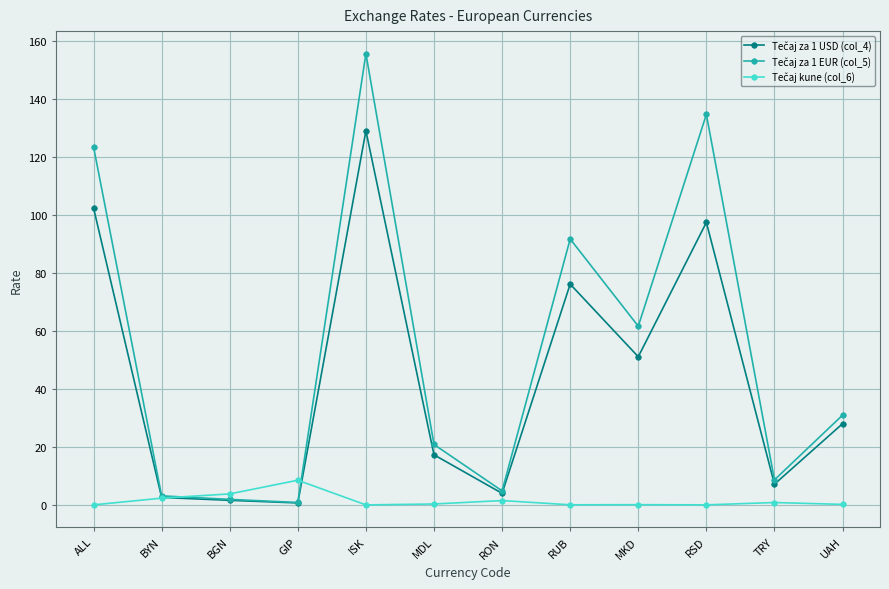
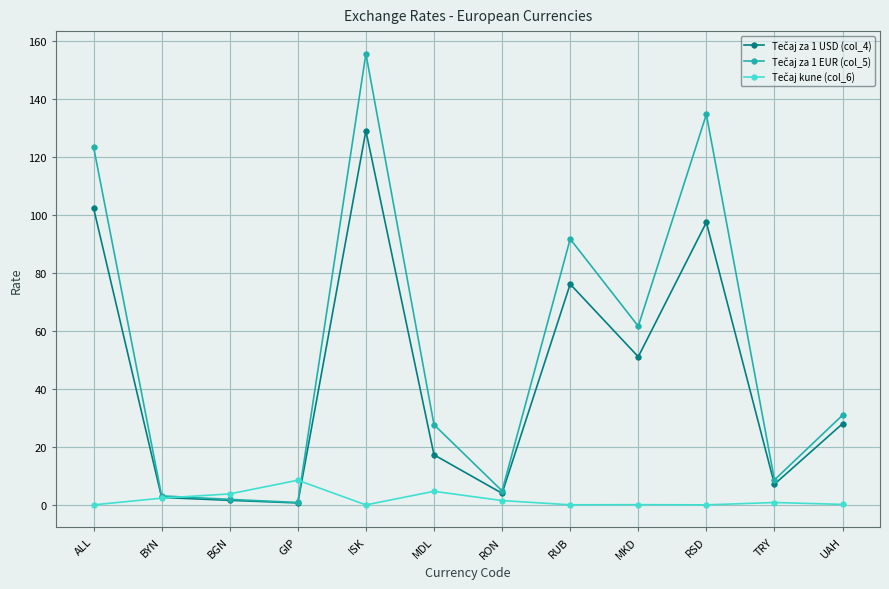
Tečaj za 1 EUR (col_5), MDL: 21 -> 28
Tečaj kune (col_6), MDL: 0 -> 5
